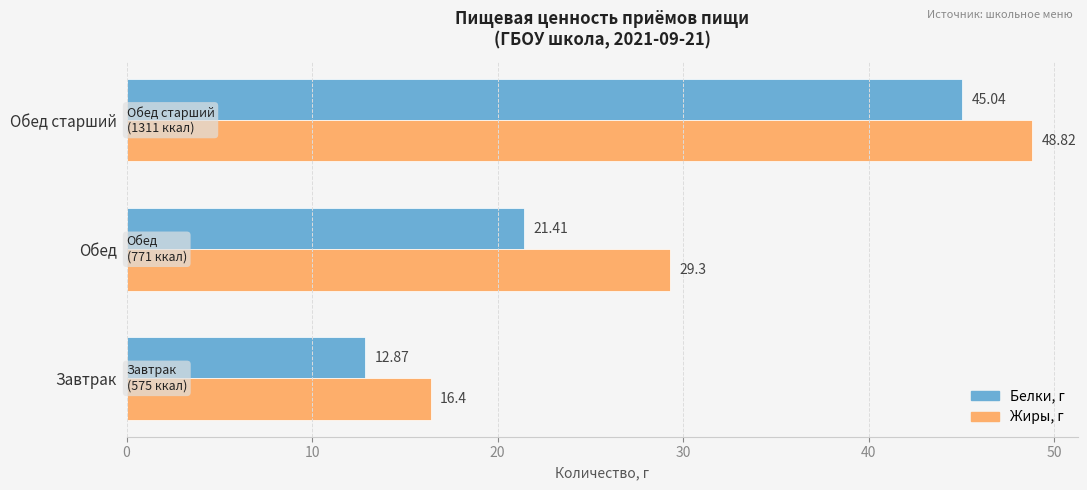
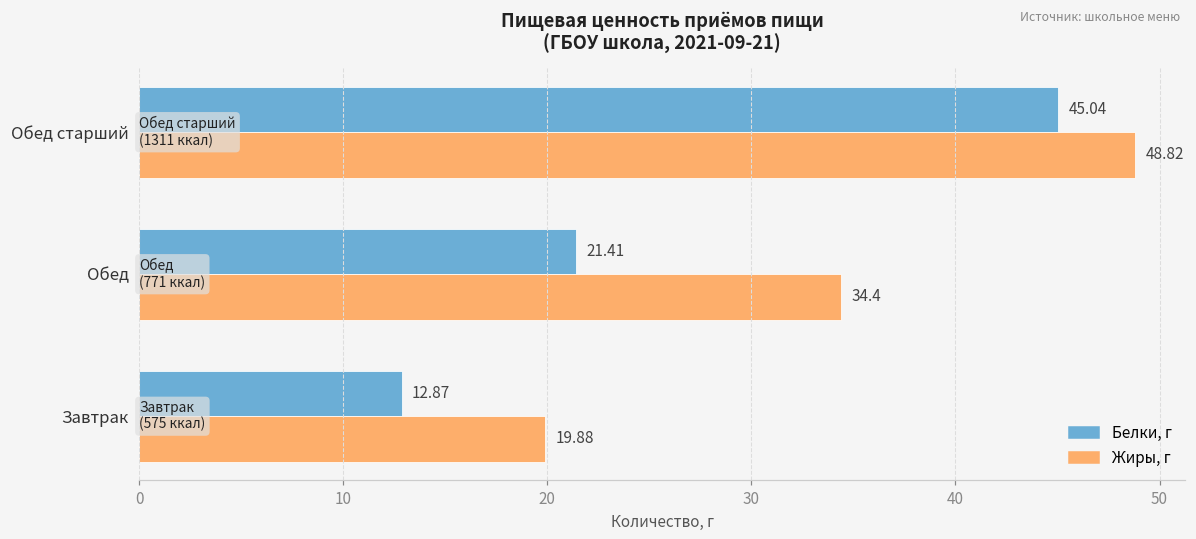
Жиры, г, Обед: 29.3 -> 34.4
Жиры, г, Завтрак: 16.4 -> 19.88
